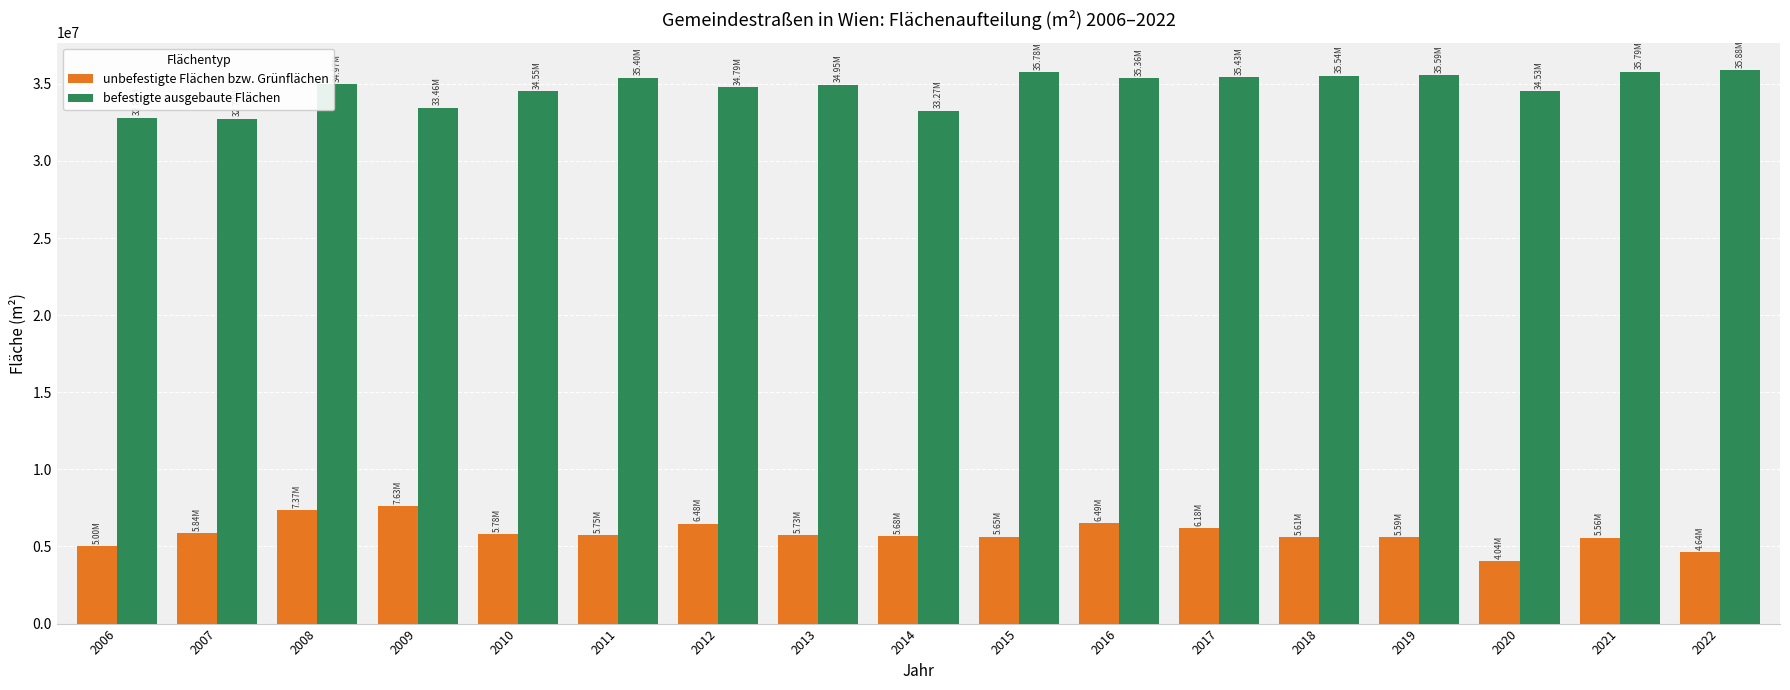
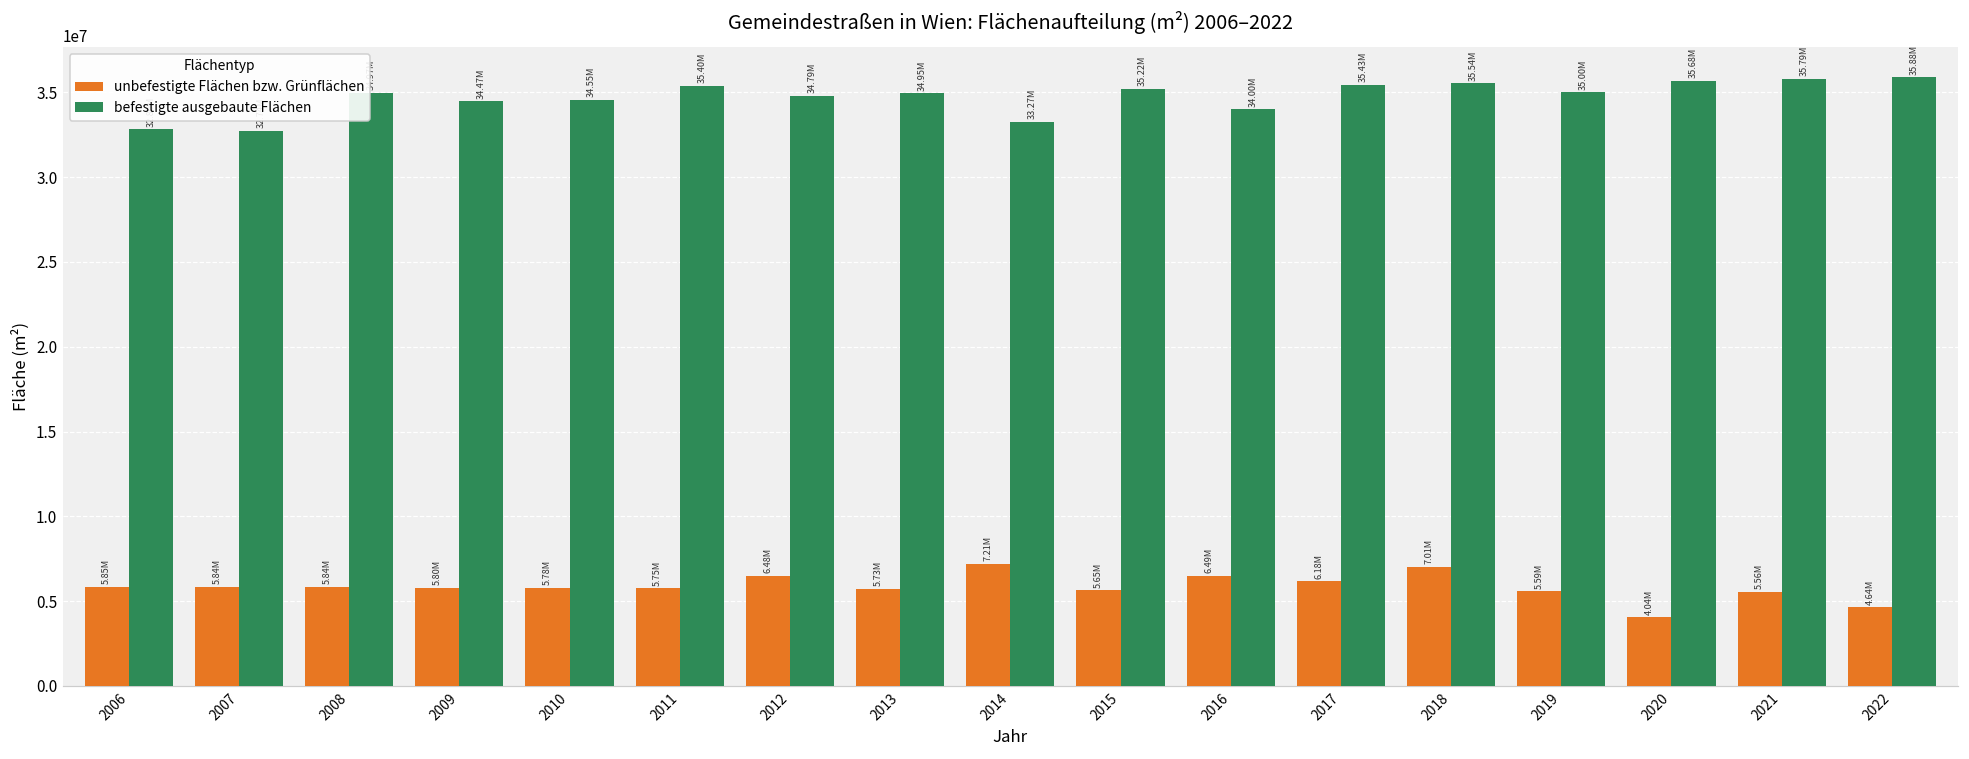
unbefestigte Flächen bzw. Grünflächen, 2006: 5.00M -> 5.85M
unbefestigte Flächen bzw. Grünflächen, 2008: 7.37M -> 5.84M
unbefestigte Flächen bzw. Grünflächen, 2009: 7.63M -> 5.80M
befestigte ausgebaute Flächen, 2009: 33.46M -> 34.47M
unbefestigte Flächen bzw. Grünflächen, 2014: 5.68M -> 7.21M
befestigte ausgebaute Flächen, 2015: 35.78M -> 35.22M
befestigte ausgebaute Flächen, 2016: 35.36M -> 34.00M
unbefestigte Flächen bzw. Grünflächen, 2018: 5.61M -> 7.01M
befestigte ausgebaute Flächen, 2019: 35.59M -> 35.00M
befestigte ausgebaute Flächen, 2020: 34.53M -> 35.68M
